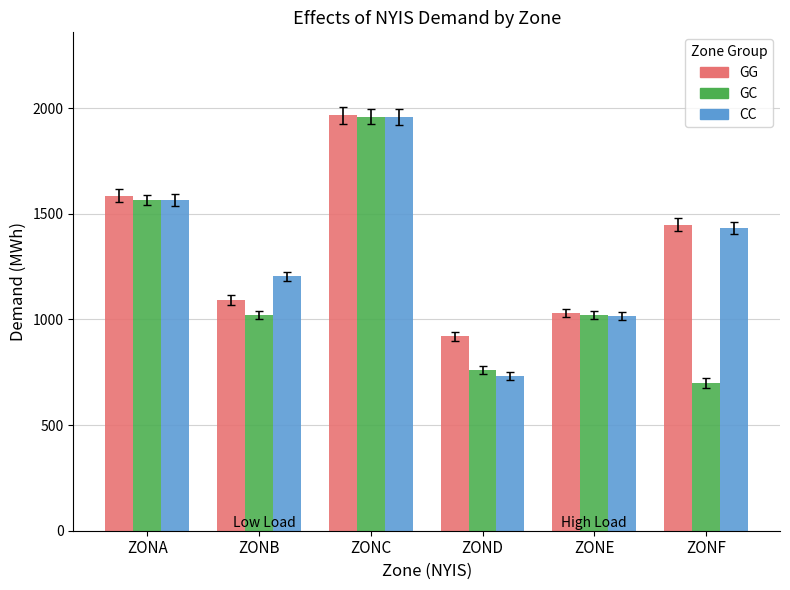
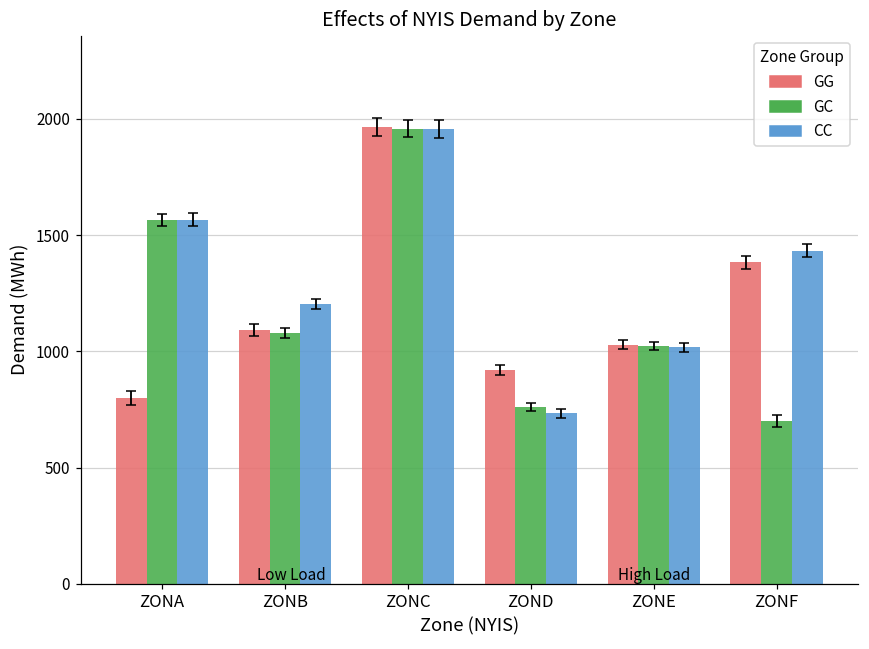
GG, ZONA: 1590 -> 800
GC, ZONB: 1020 -> 1080
GG, ZONF: 1450 -> 1380
